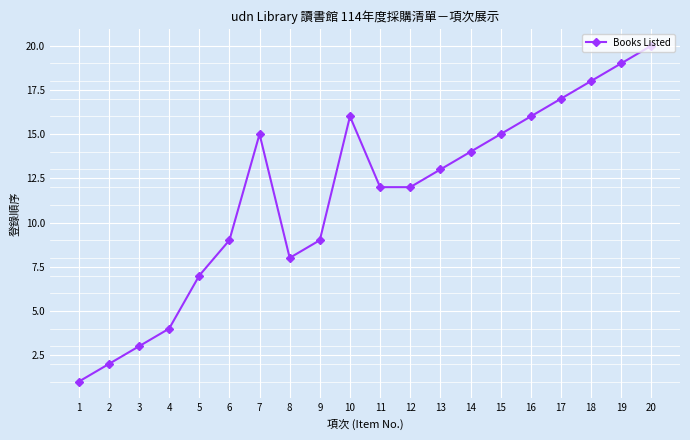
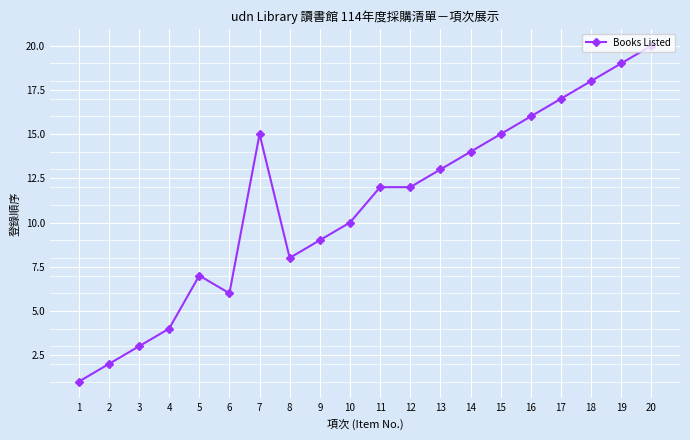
6: 9 -> 6
10: 16 -> 10
